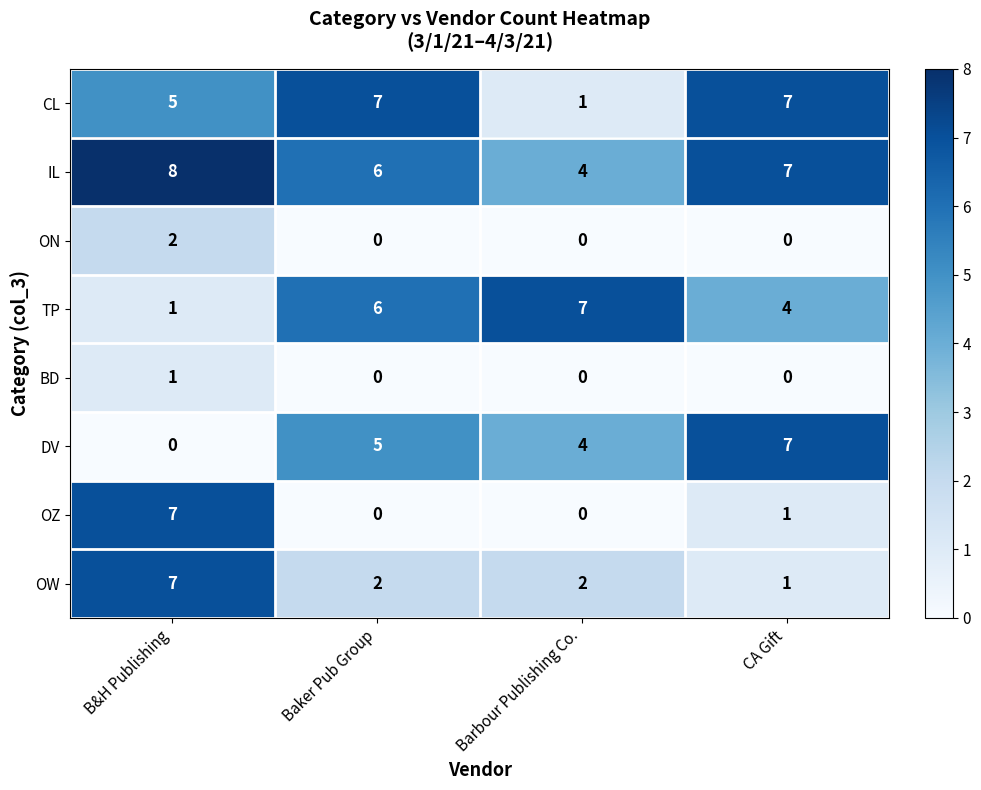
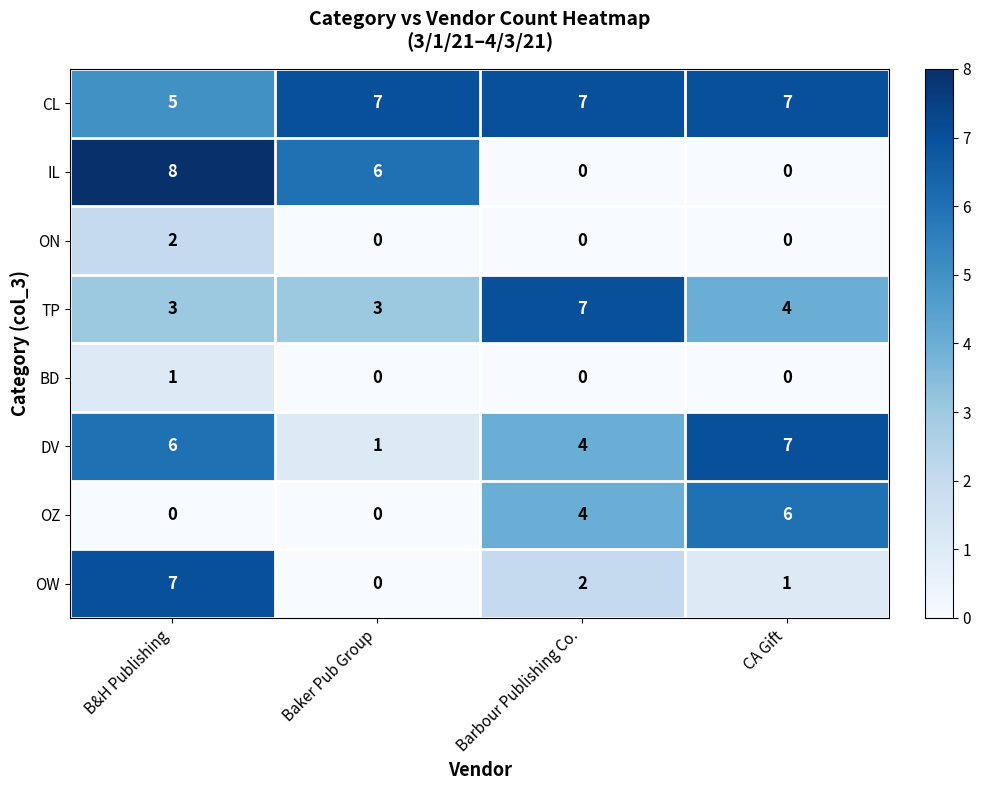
CL, Barbour Publishing Co.: 1 -> 7
IL, Barbour Publishing Co.: 4 -> 0
IL, CA Gift: 7 -> 0
TP, B&H Publishing: 1 -> 3
TP, Baker Pub Group: 6 -> 3
DV, B&H Publishing: 0 -> 6
DV, Baker Pub Group: 5 -> 1
OZ, B&H Publishing: 7 -> 0
OZ, Barbour Publishing Co.: 0 -> 4
OZ, CA Gift: 1 -> 6
OW, Baker Pub Group: 2 -> 0
